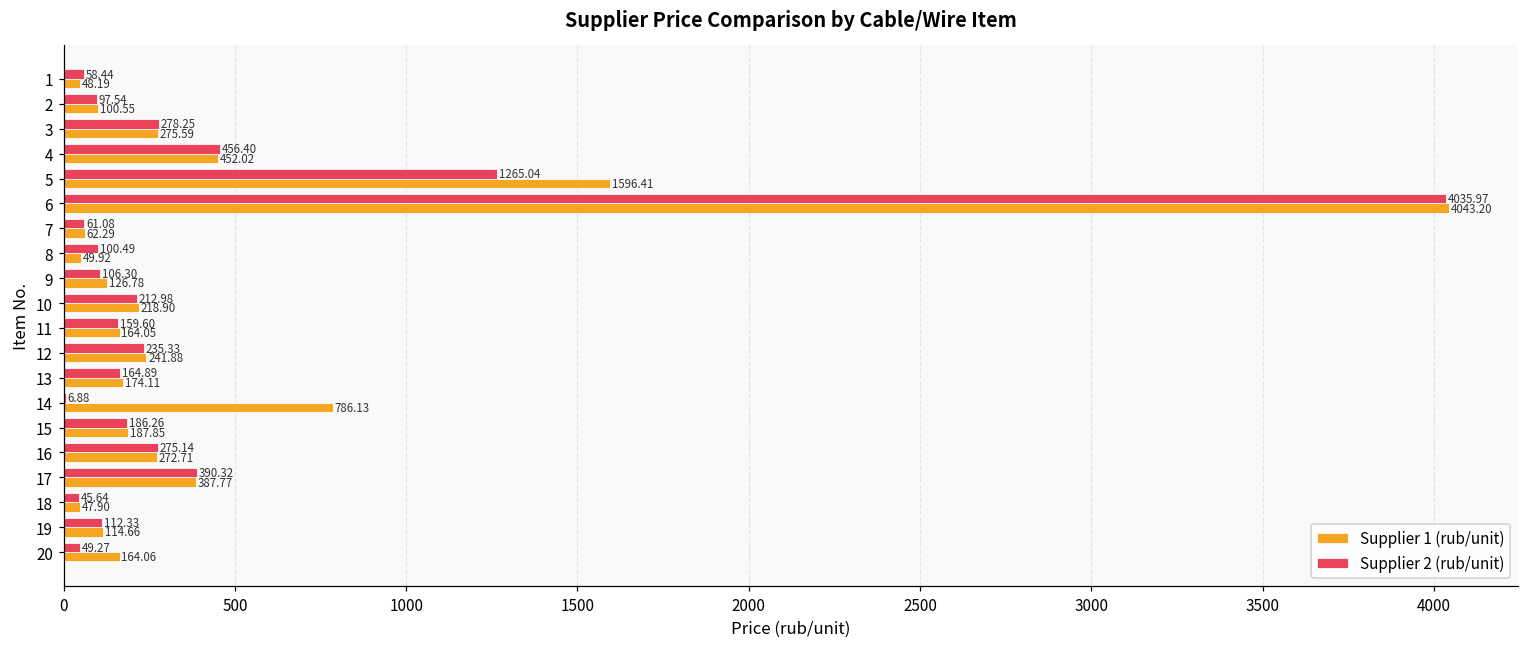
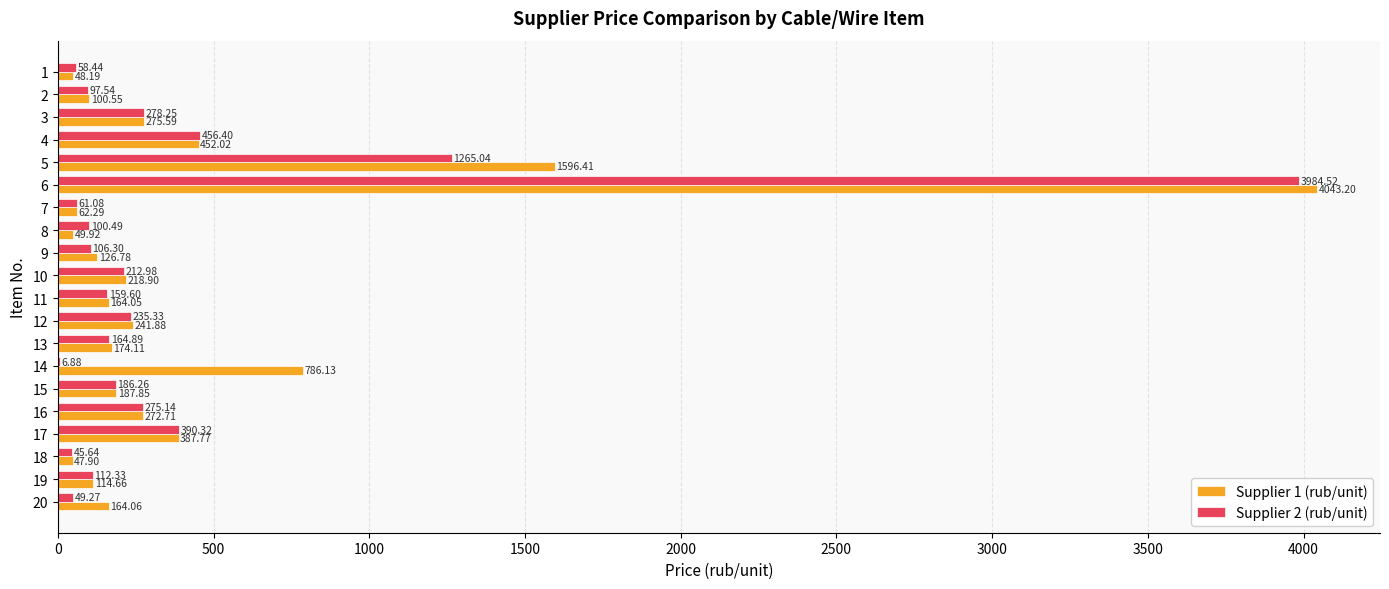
Supplier 2 (rub/unit), 6: 4035.97 -> 3984.52
